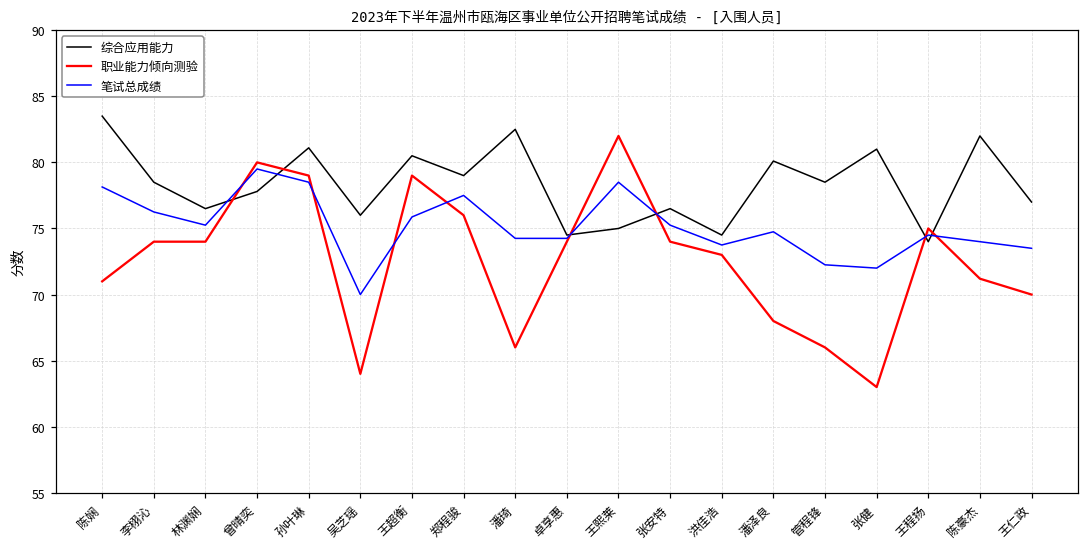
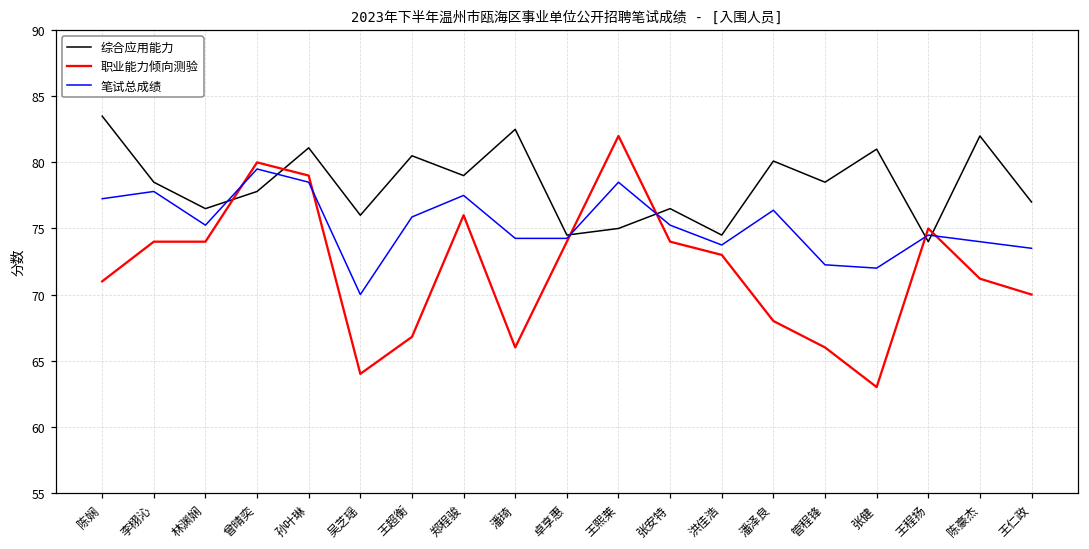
笔试总成绩, 陈娴: 78.1 -> 77.3
笔试总成绩, 李栩沁: 76.3 -> 77.8
职业能力倾向测验, 王超衡: 79.0 -> 66.8
笔试总成绩, 潘泽良: 74.8 -> 76.4
